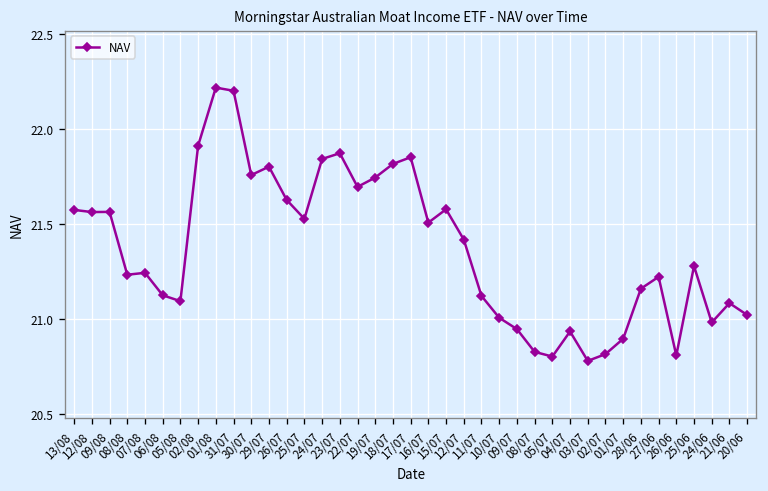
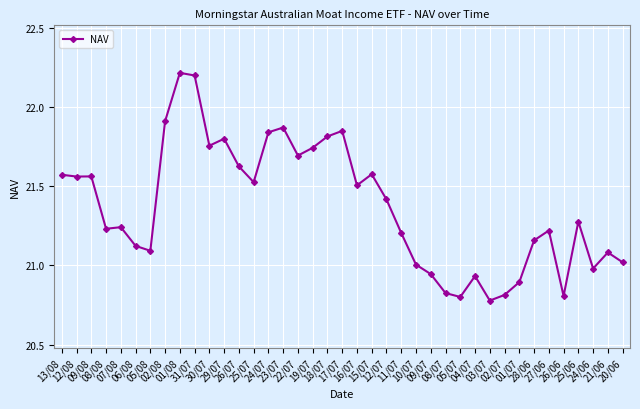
11/07: 21.12 -> 21.21
